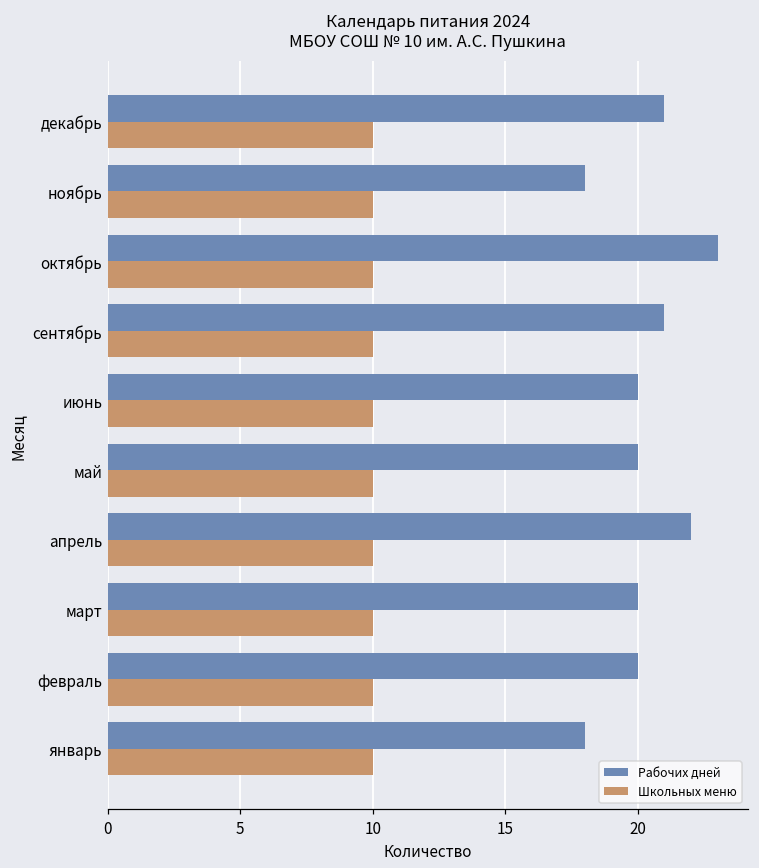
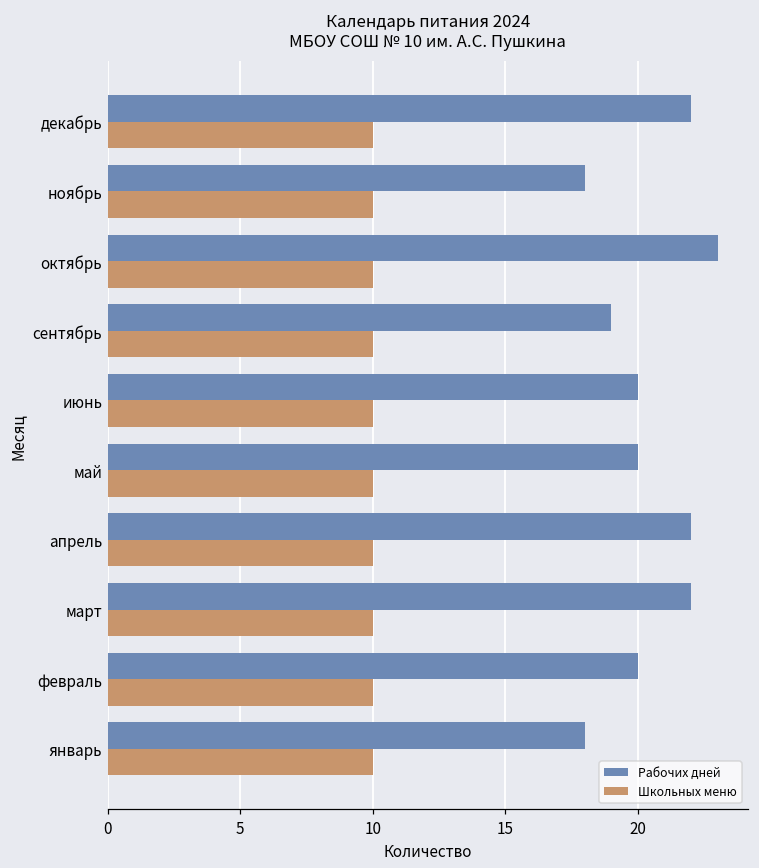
Рабочих дней, декабрь: 21 -> 22
Рабочих дней, сентябрь: 21 -> 19
Рабочих дней, март: 20 -> 22
